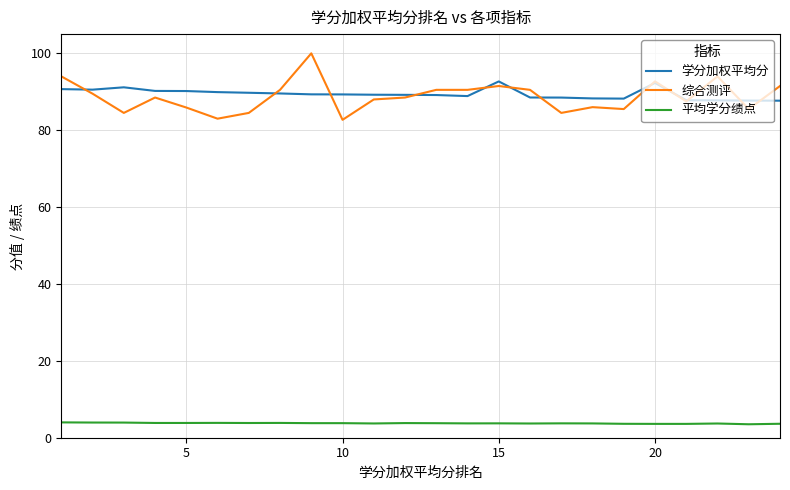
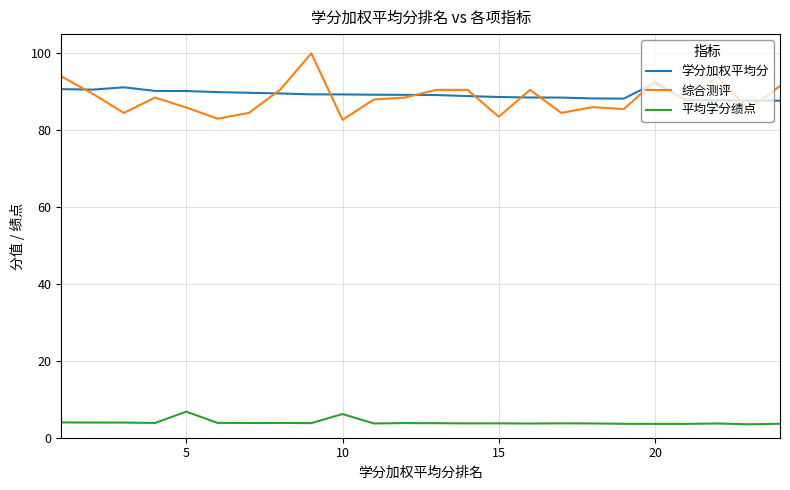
平均学分绩点, 5: 4 -> 7
平均学分绩点, 10: 4 -> 6
学分加权平均分, 15: 93 -> 89
综合测评, 15: 92 -> 84
